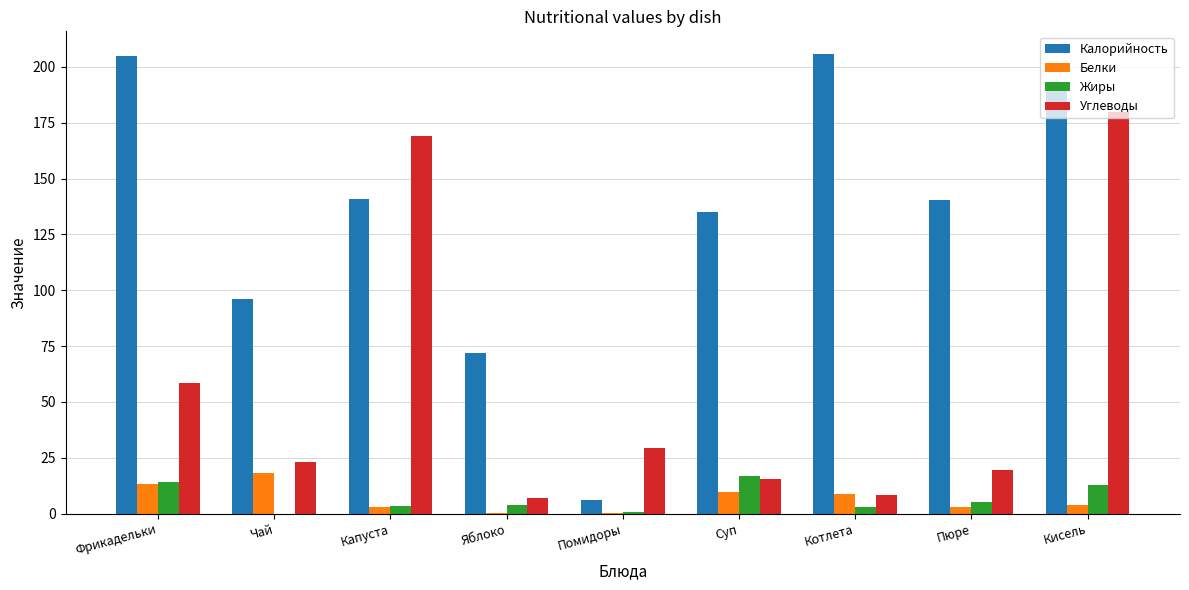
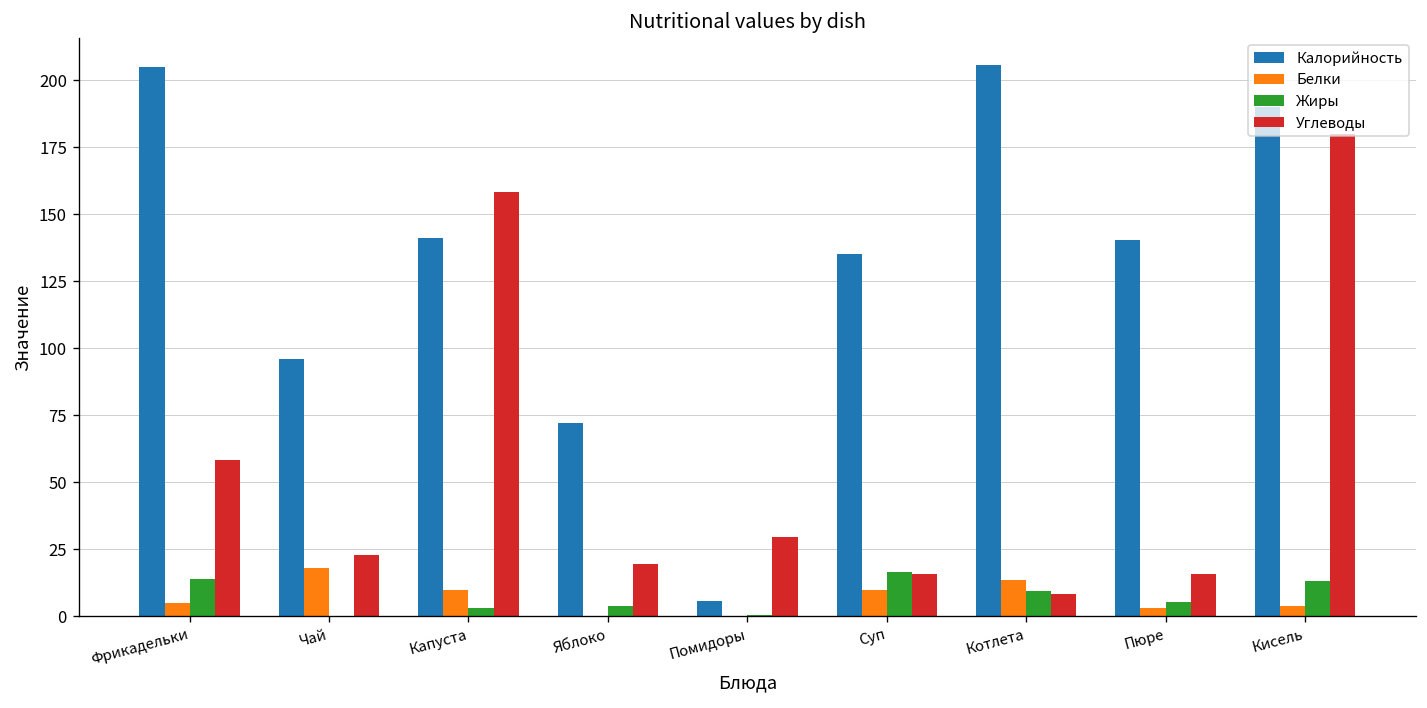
Белки, Фрикадельки: 13 -> 5
Белки, Капуста: 3 -> 10
Углеводы, Капуста: 169 -> 158
Углеводы, Яблоко: 7 -> 19
Белки, Котлета: 9 -> 14
Жиры, Котлета: 3 -> 10
Углеводы, Пюре: 20 -> 16
